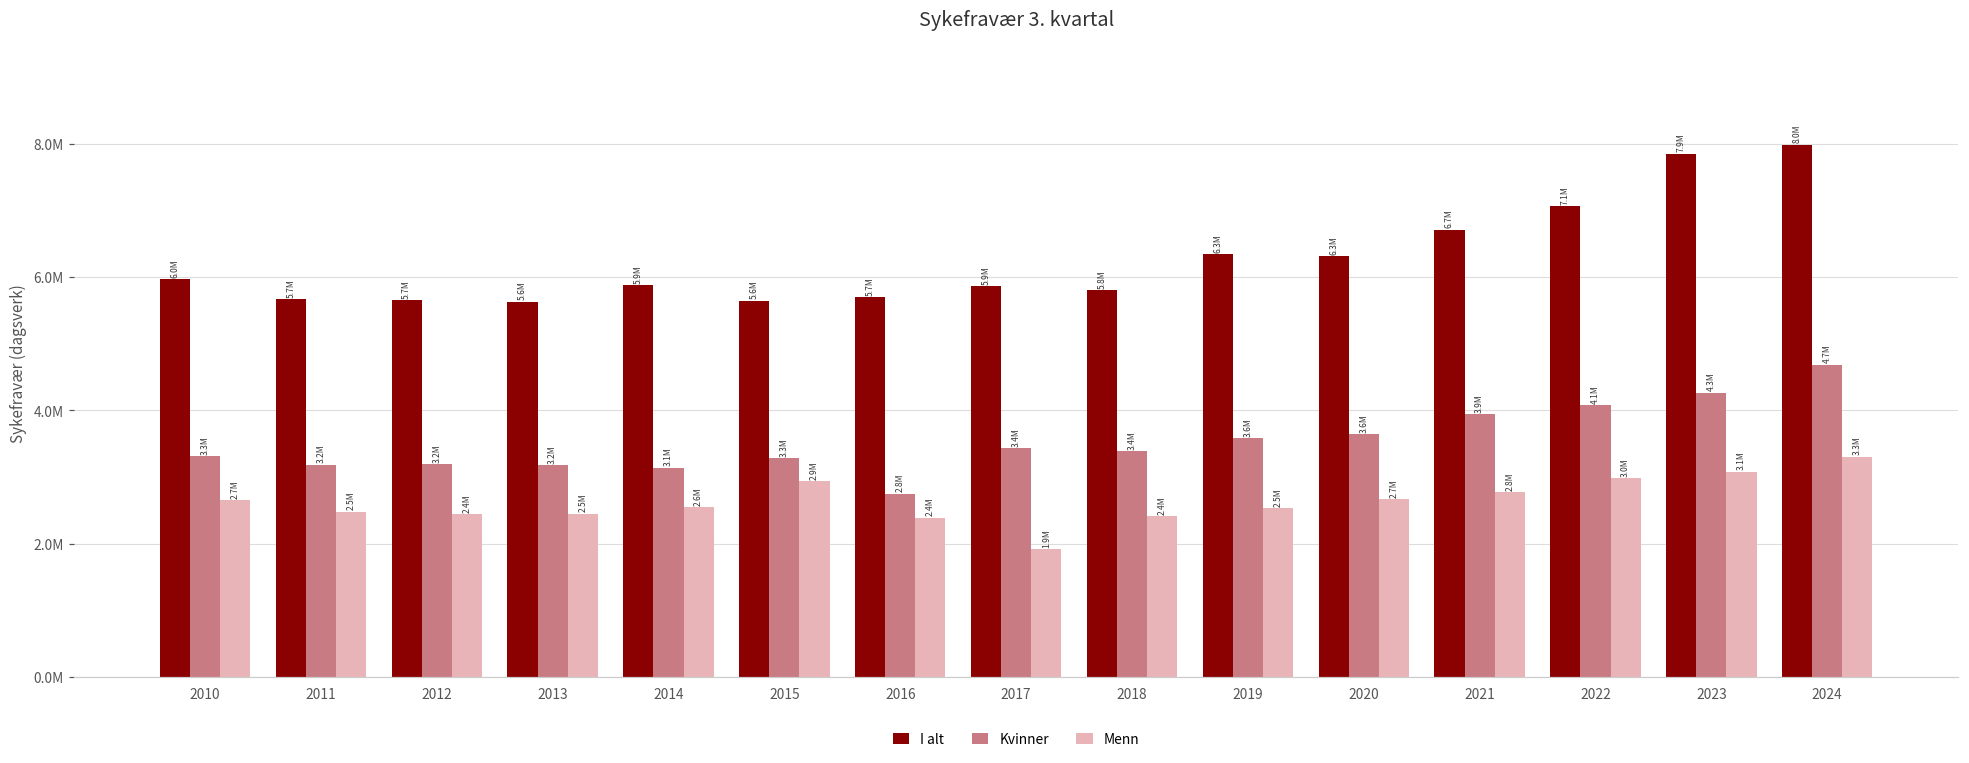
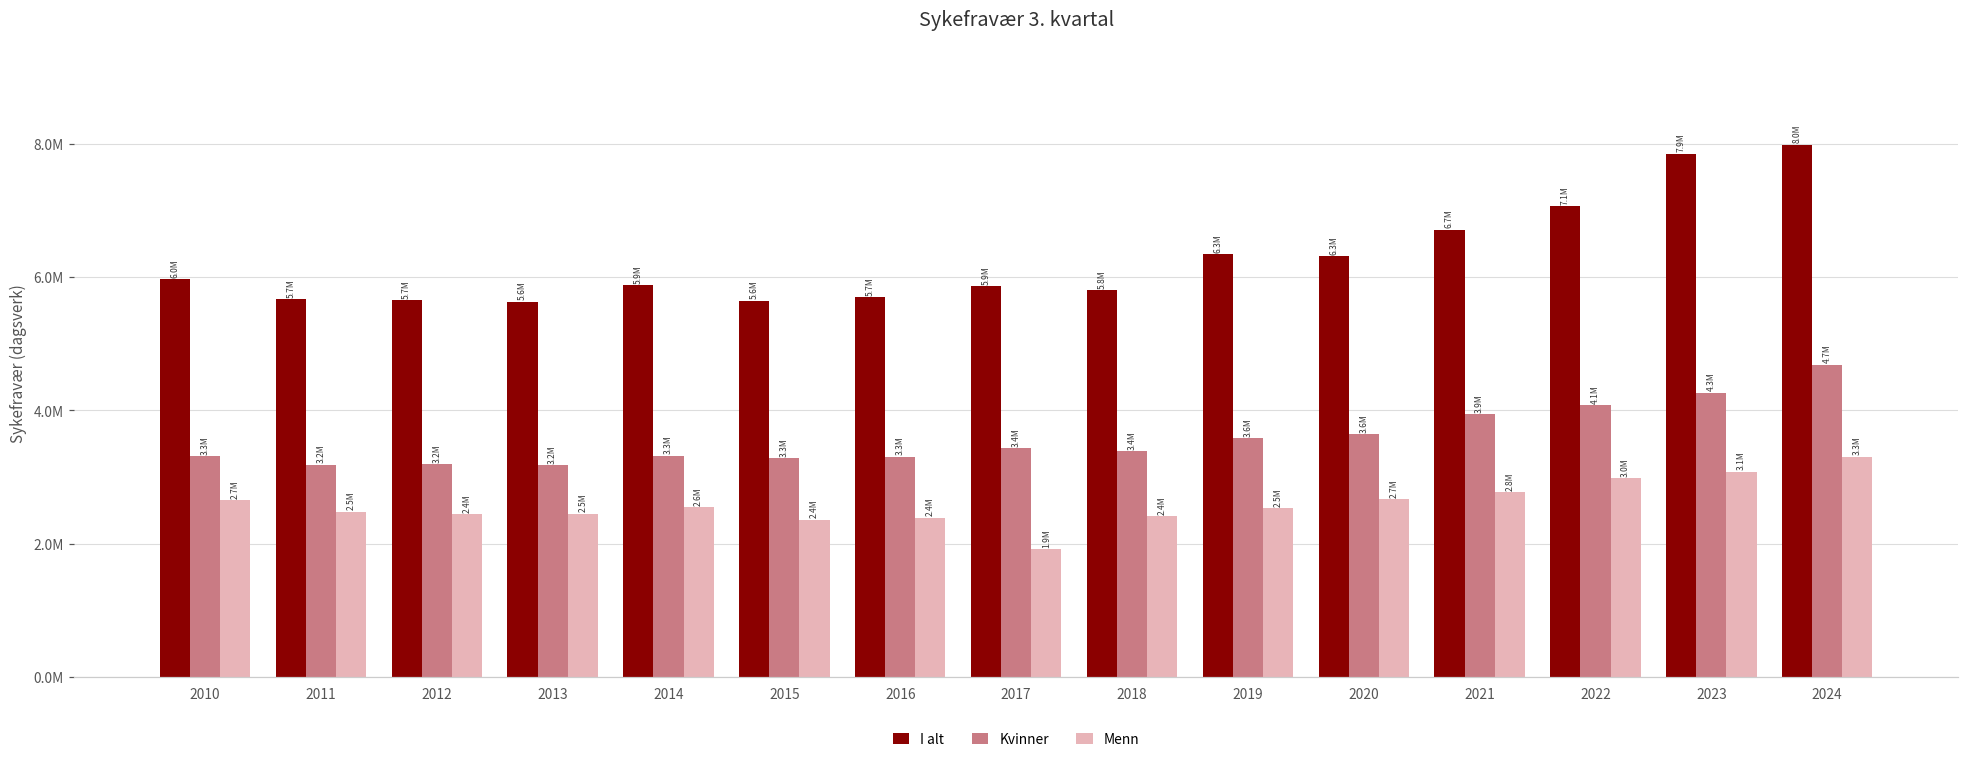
Kvinner, 2014: 3.1M -> 3.3M
Menn, 2015: 2.9M -> 2.4M
Kvinner, 2016: 2.8M -> 3.3M
